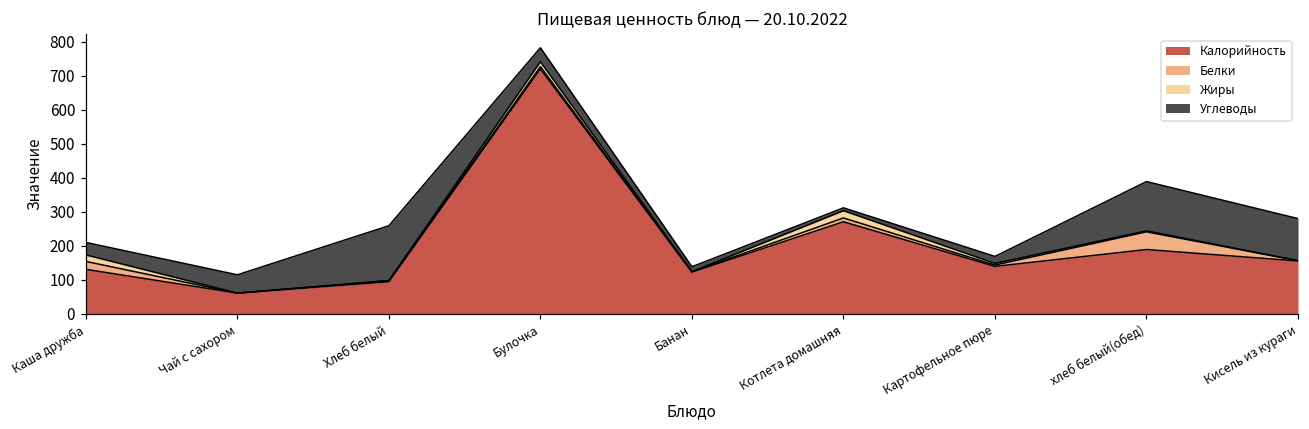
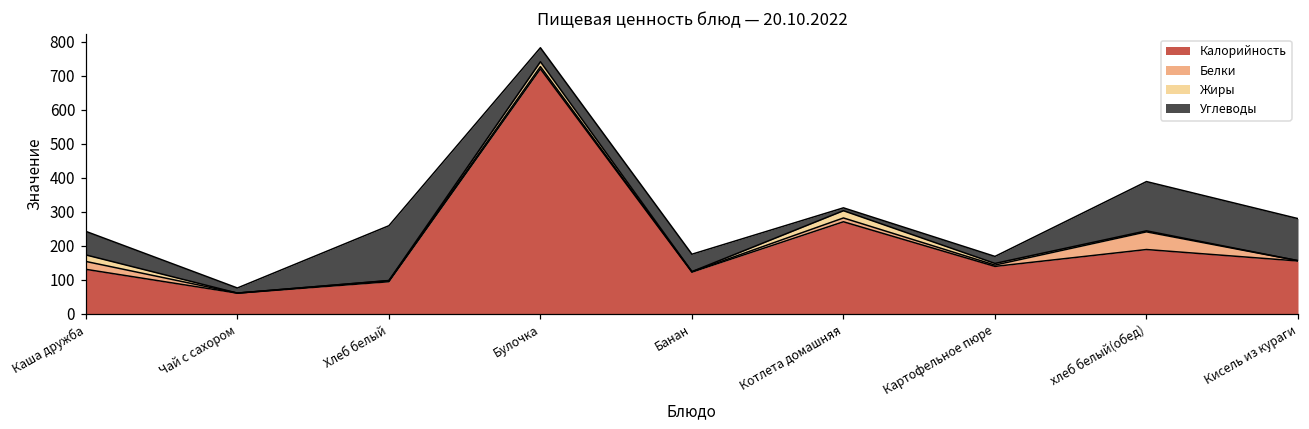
Углеводы, Каша дружба: 40 -> 70
Углеводы, Чай с сахором: 50 -> 20
Углеводы, Банан: 10 -> 50
